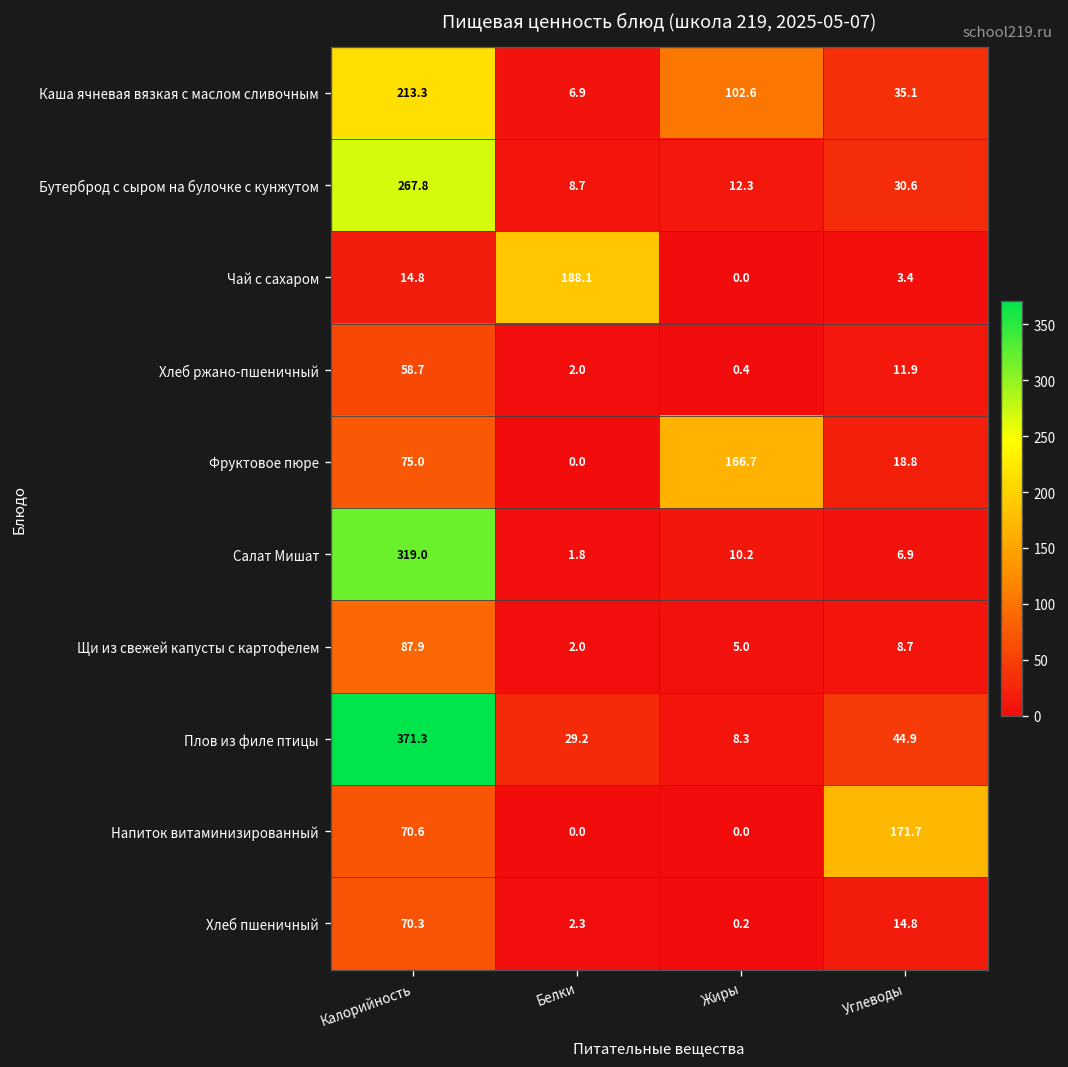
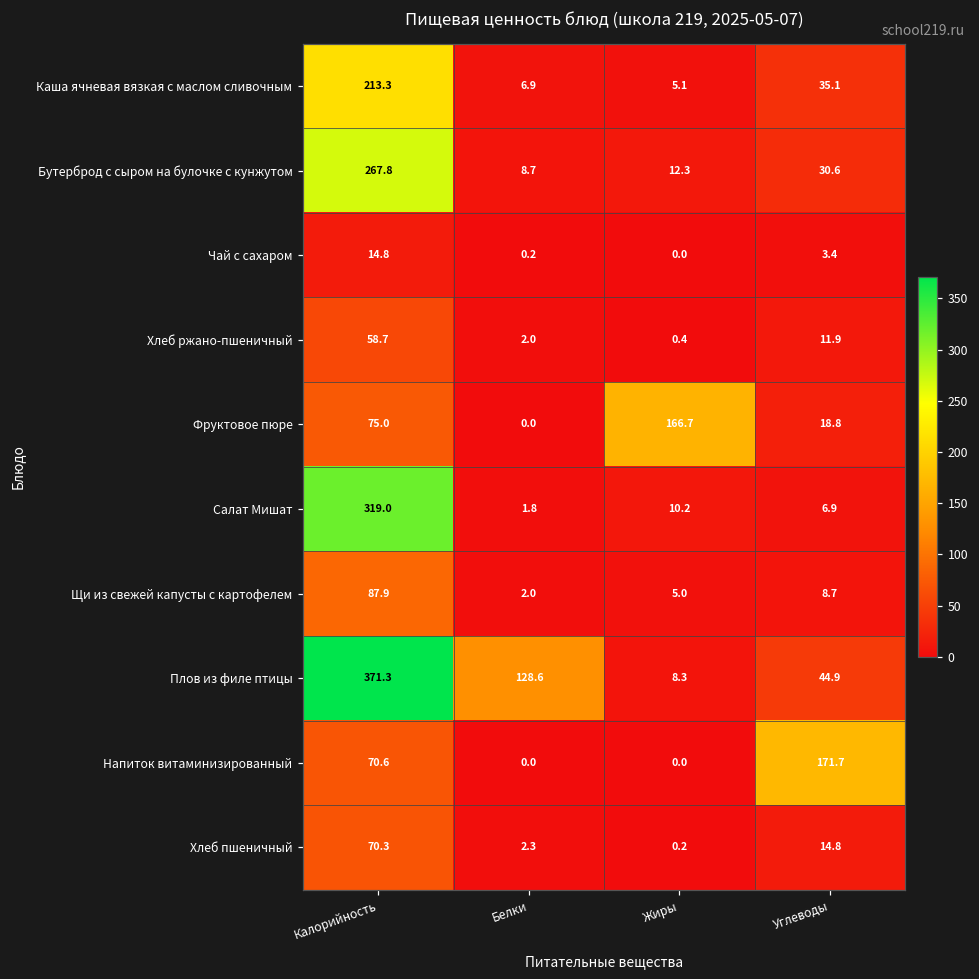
Каша ячневая вязкая с маслом сливочным, Жиры: 102.6 -> 5.1
Чай с сахаром, Белки: 188.1 -> 0.2
Плов из филе птицы, Белки: 29.2 -> 128.6
